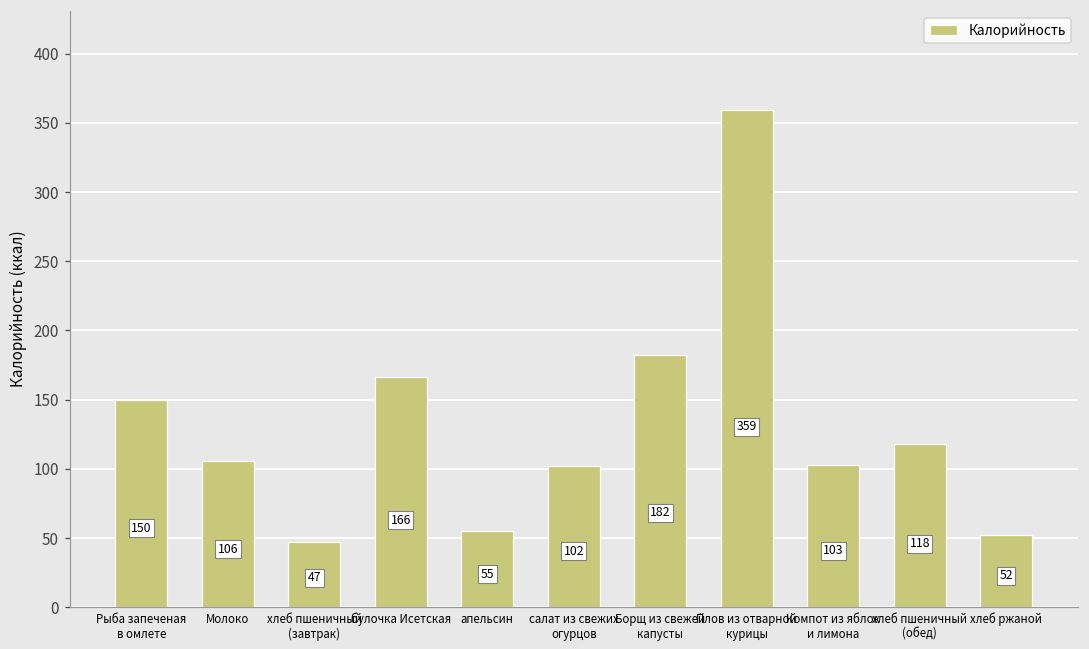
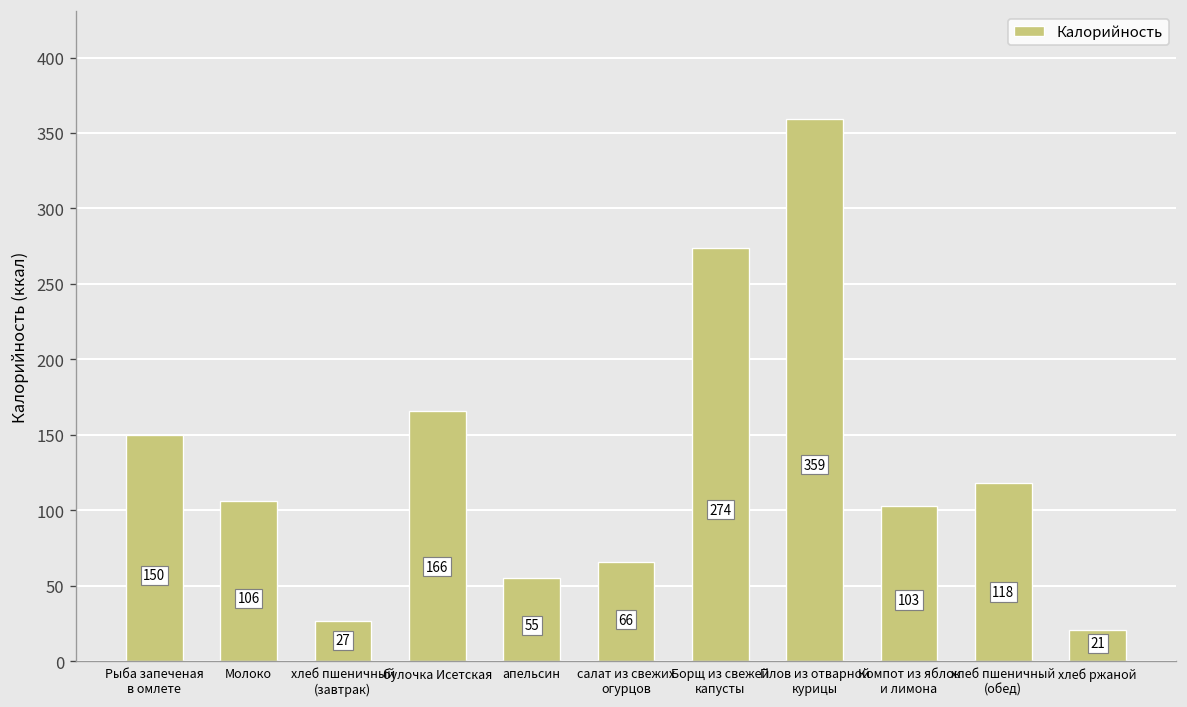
хлеб пшеничный (завтрак): 47 -> 27
салат из свежих огурцов: 102 -> 66
Борщ из свежей капусты: 182 -> 274
хлеб ржаной: 52 -> 21
